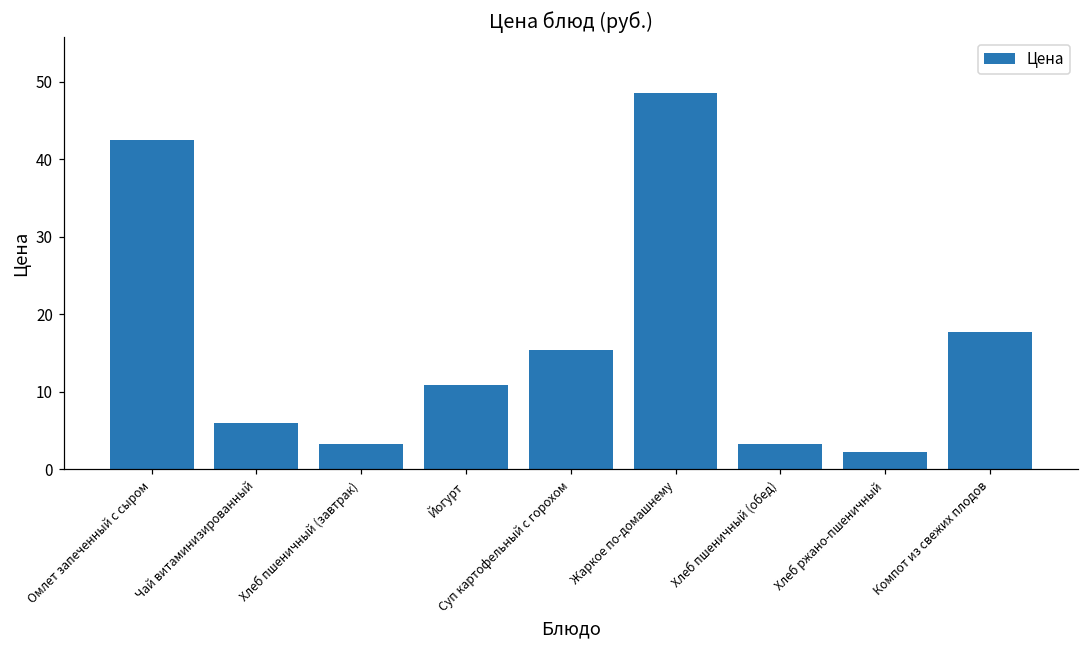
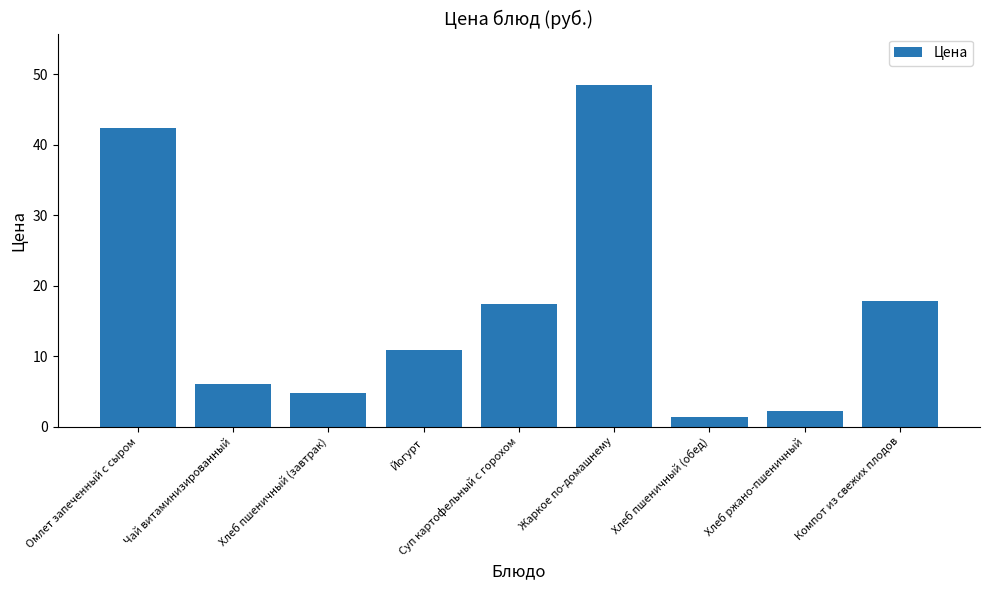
Хлеб пшеничный (завтрак): 3 -> 5
Суп картофельный с горохом: 15 -> 17
Хлеб пшеничный (обед): 3 -> 1
